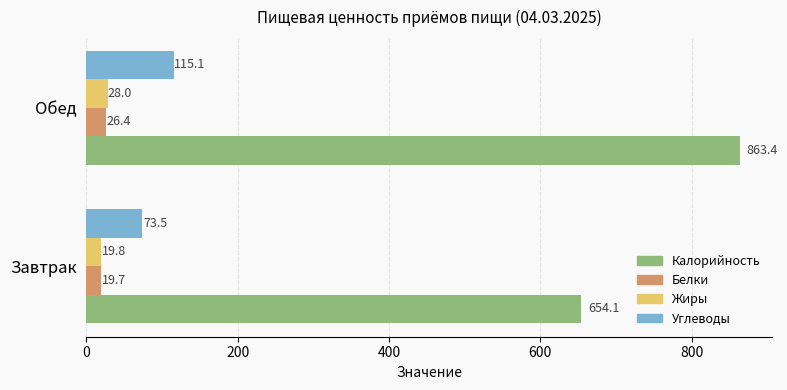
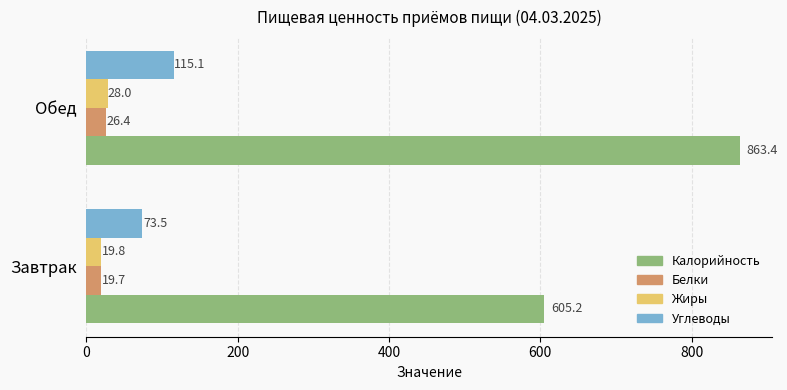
Калорийность, Завтрак: 654.1 -> 605.2
